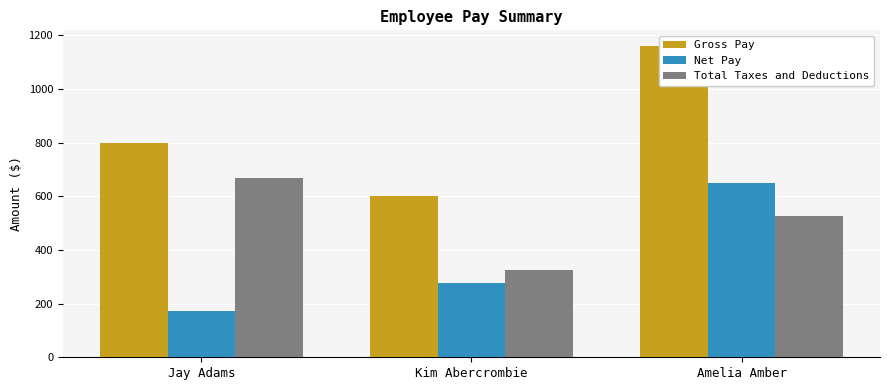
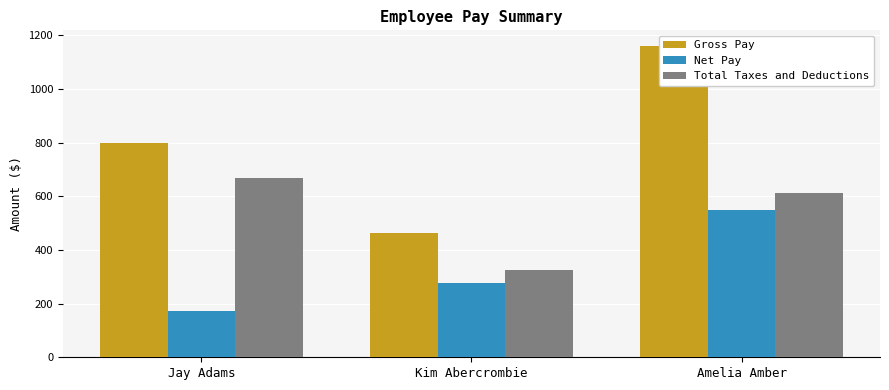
Gross Pay, Kim Abercrombie: 600 -> 460
Net Pay, Amelia Amber: 650 -> 550
Total Taxes and Deductions, Amelia Amber: 530 -> 610
